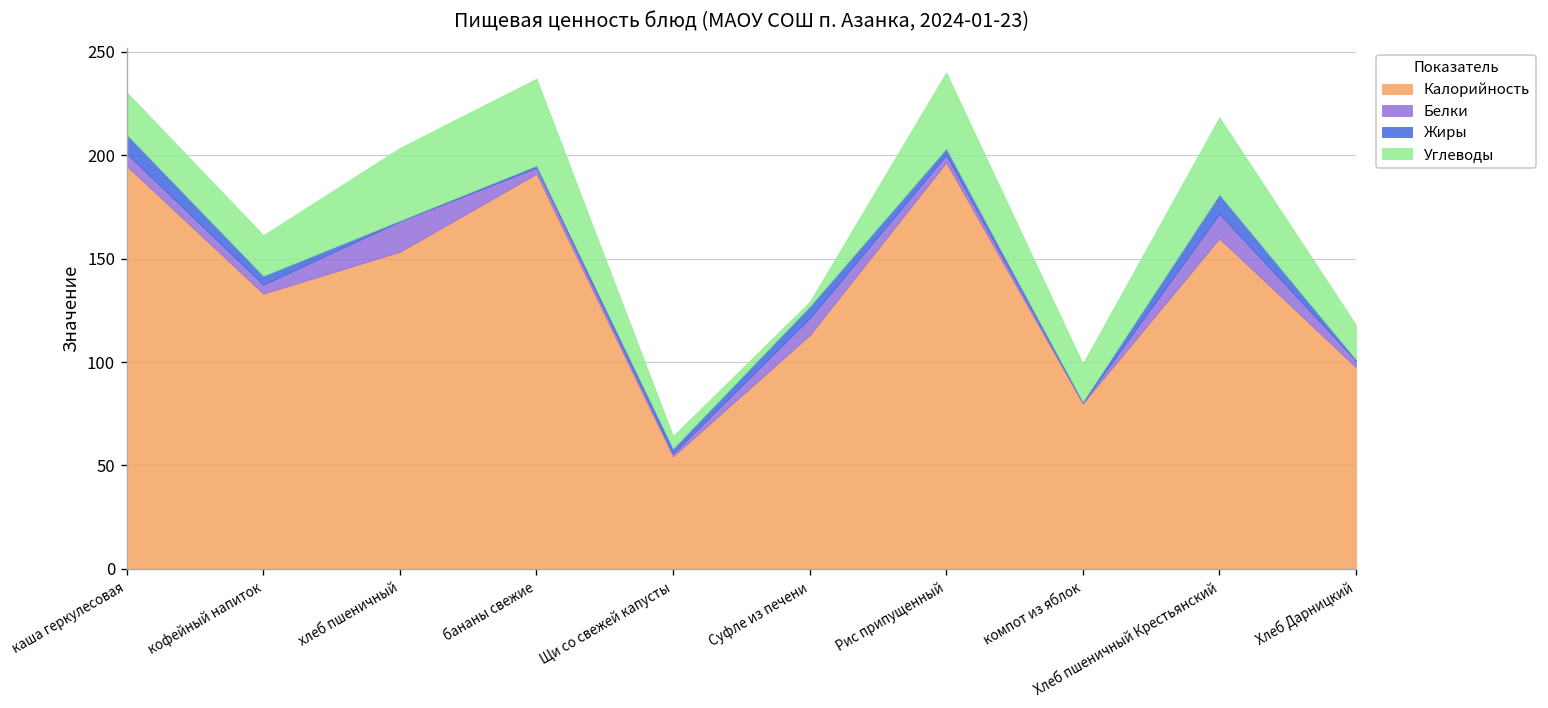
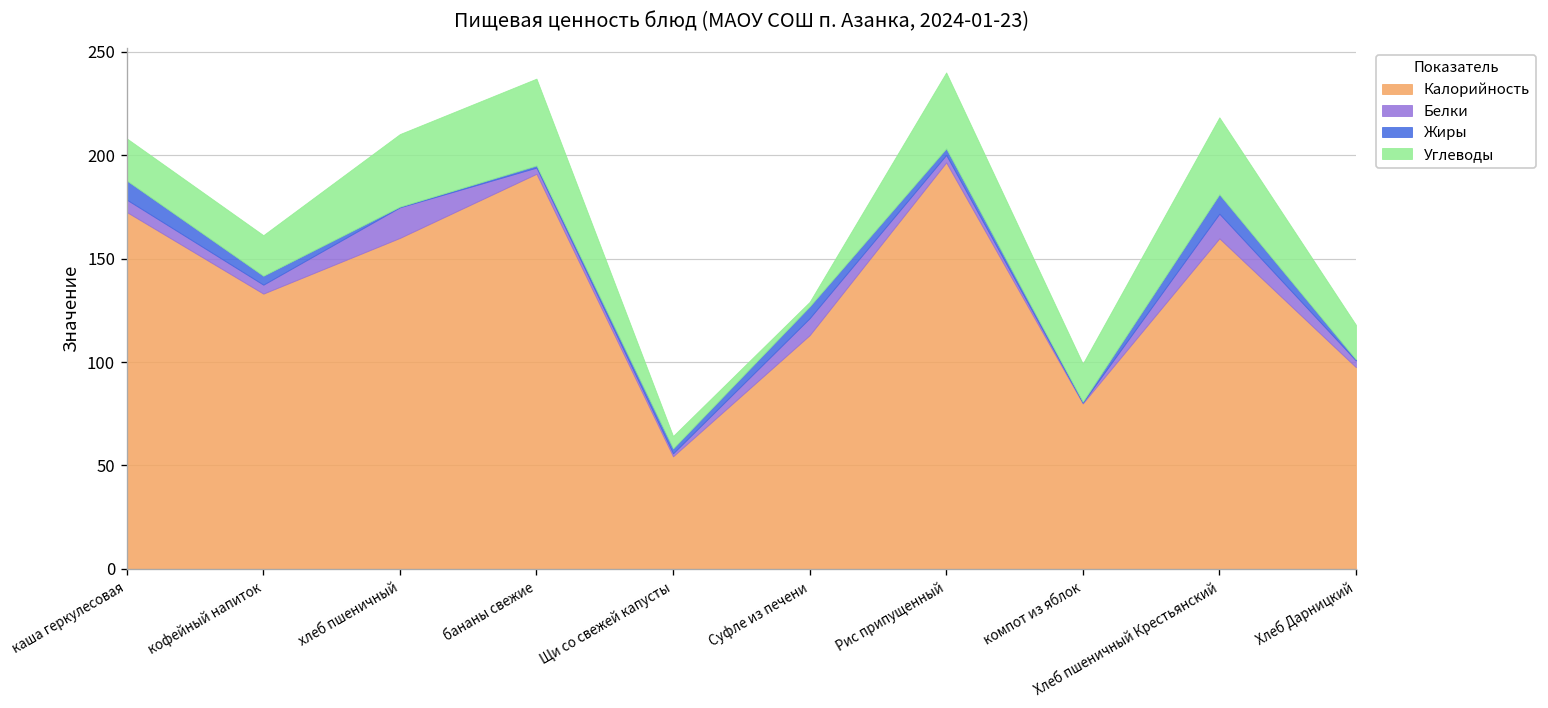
Калорийность, каша геркулесовая: 195 -> 173
Калорийность, хлеб пшеничный: 153 -> 160
